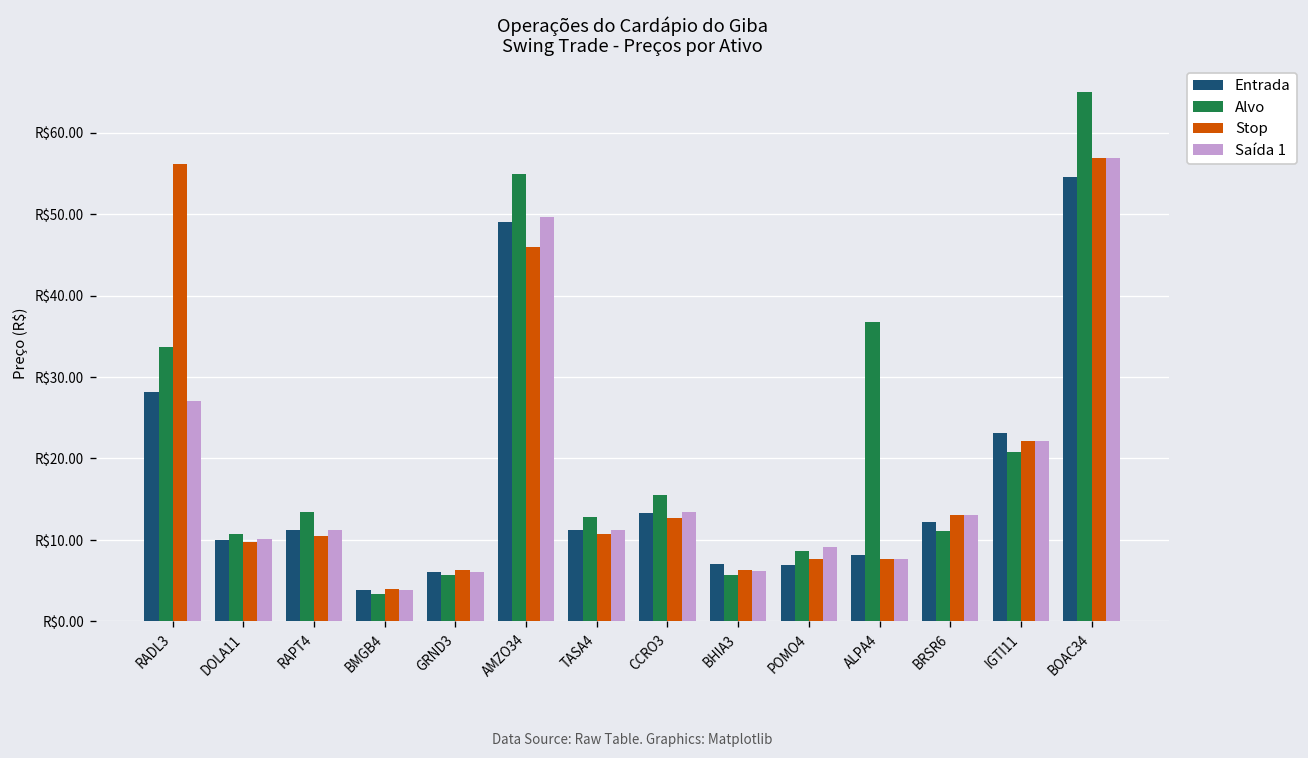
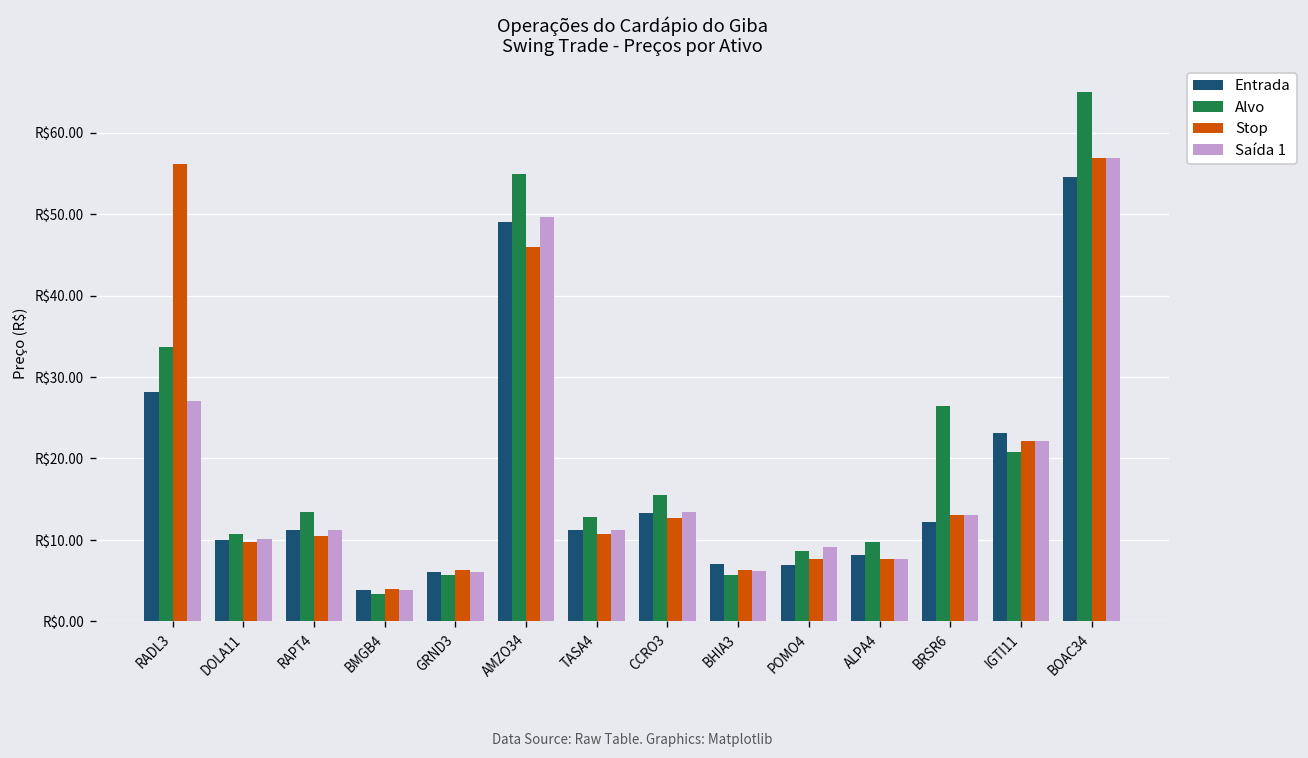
Alvo, ALPA4: R$37 -> R$10
Alvo, BRSR6: R$11 -> R$26
